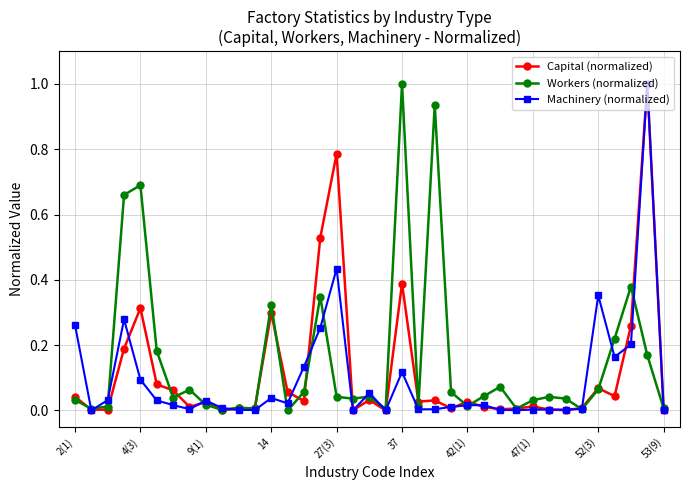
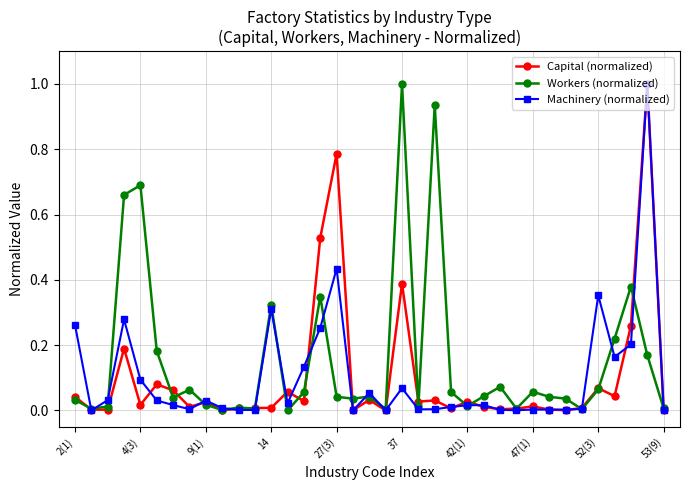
Capital (normalized), 4(3): 0.31 -> 0.02
Capital (normalized), 14: 0.30 -> 0.01
Machinery (normalized), 14: 0.04 -> 0.31
Machinery (normalized), 37: 0.12 -> 0.07
Workers (normalized), 47(1): 0.03 -> 0.06
